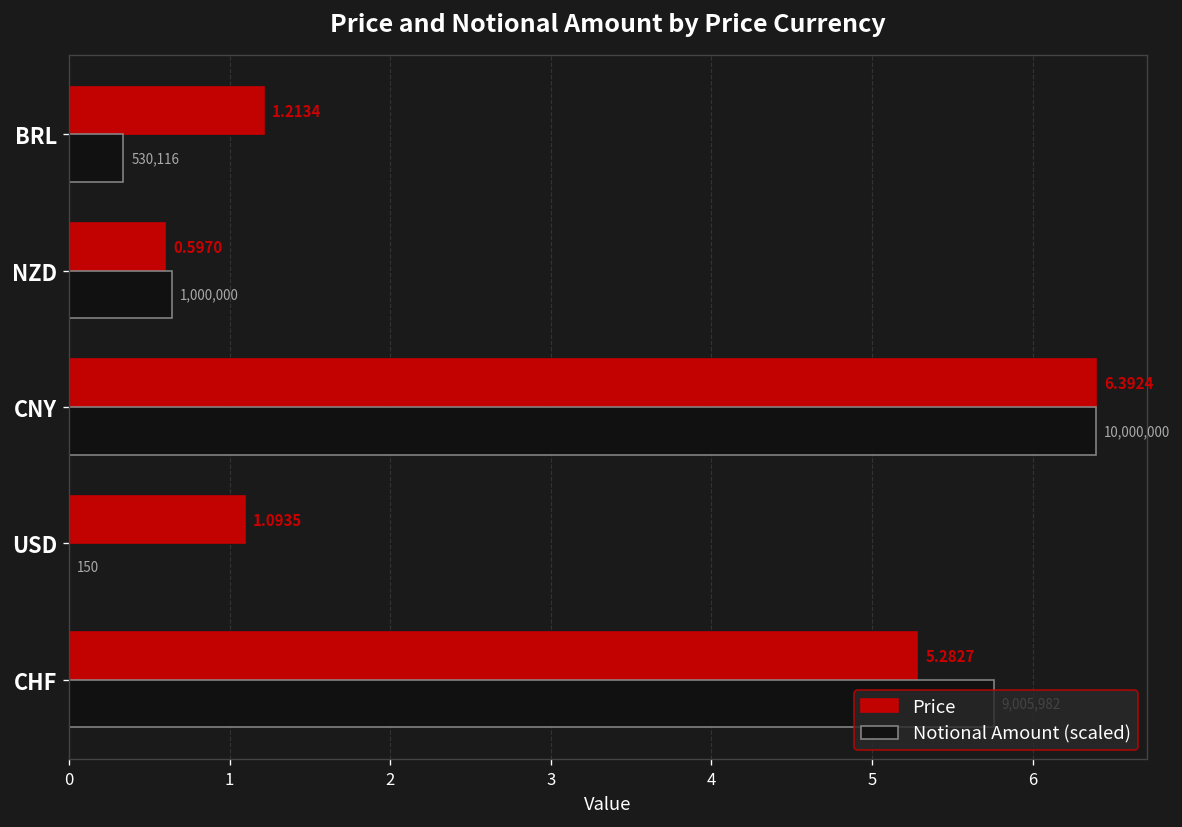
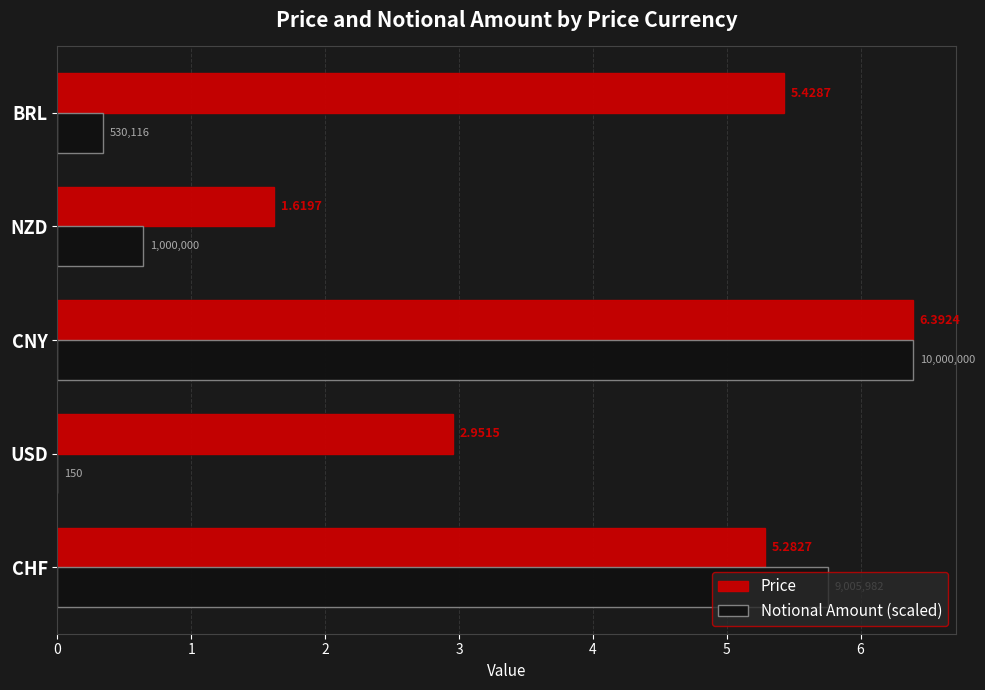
Price, BRL: 1.2134 -> 5.4287
Price, NZD: 0.5970 -> 1.6197
Price, USD: 1.0935 -> 2.9515
